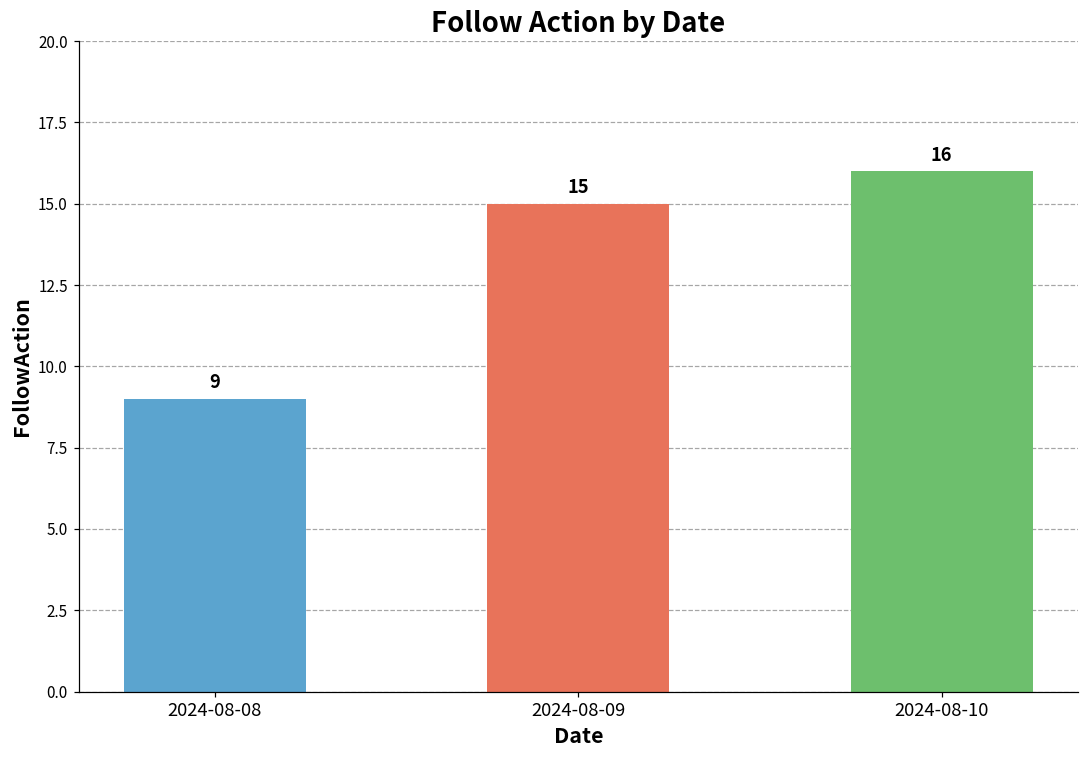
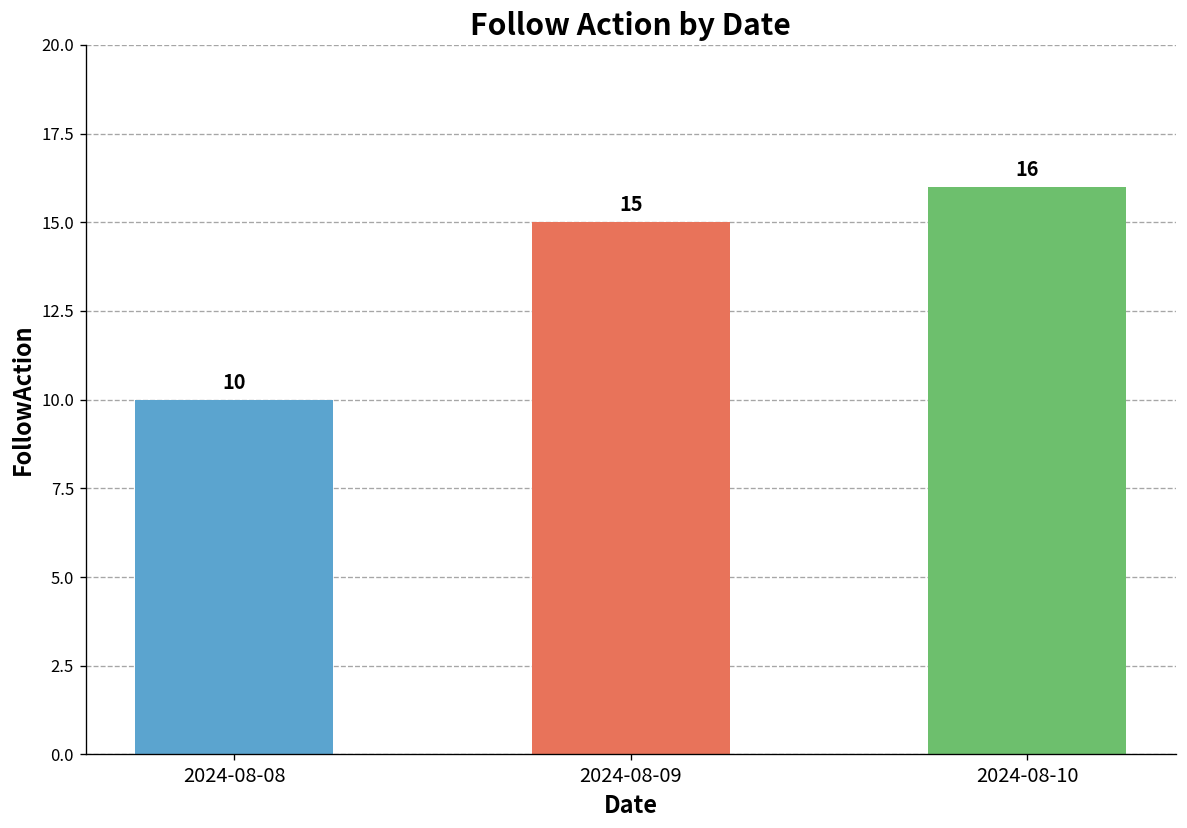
2024-08-08: 9 -> 10
